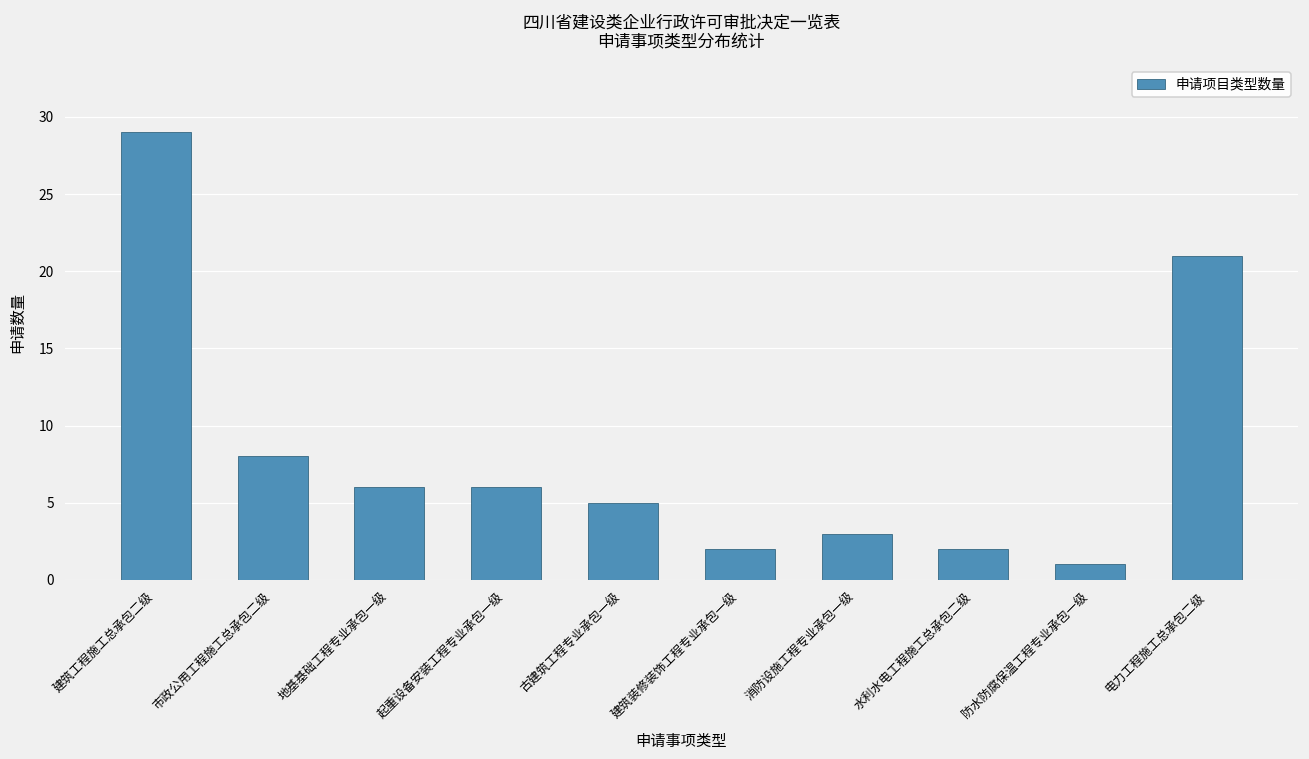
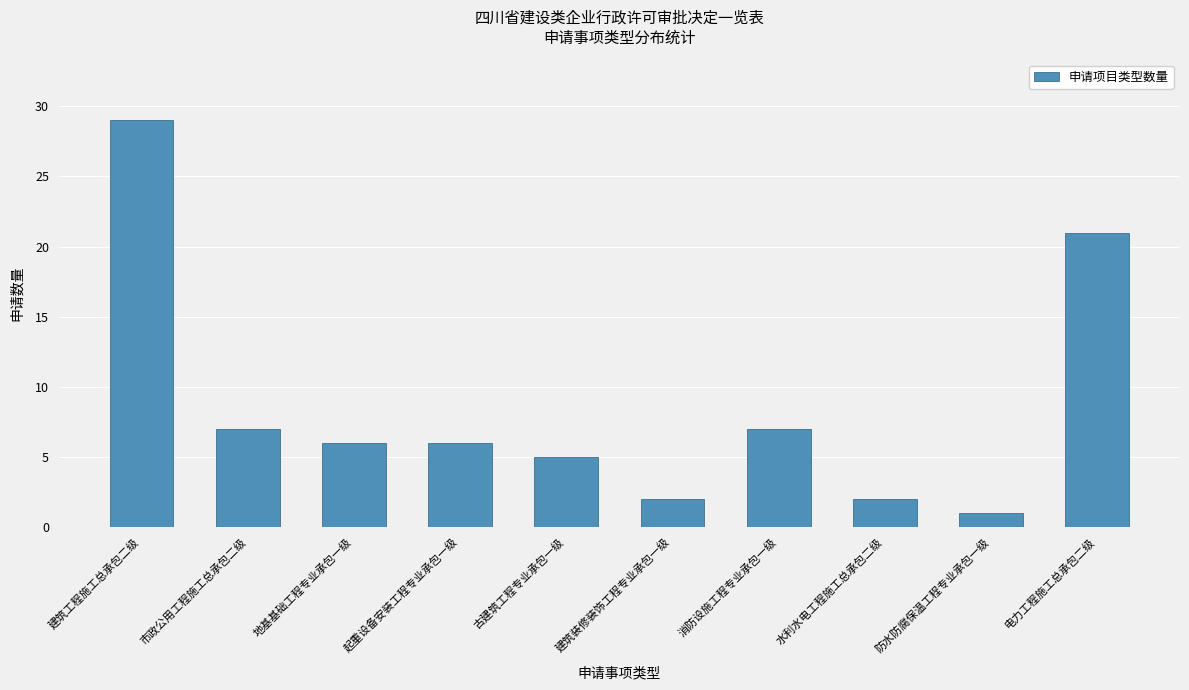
市政公用工程施工总承包二级: 8 -> 7
消防设施工程专业承包一级: 3 -> 7
